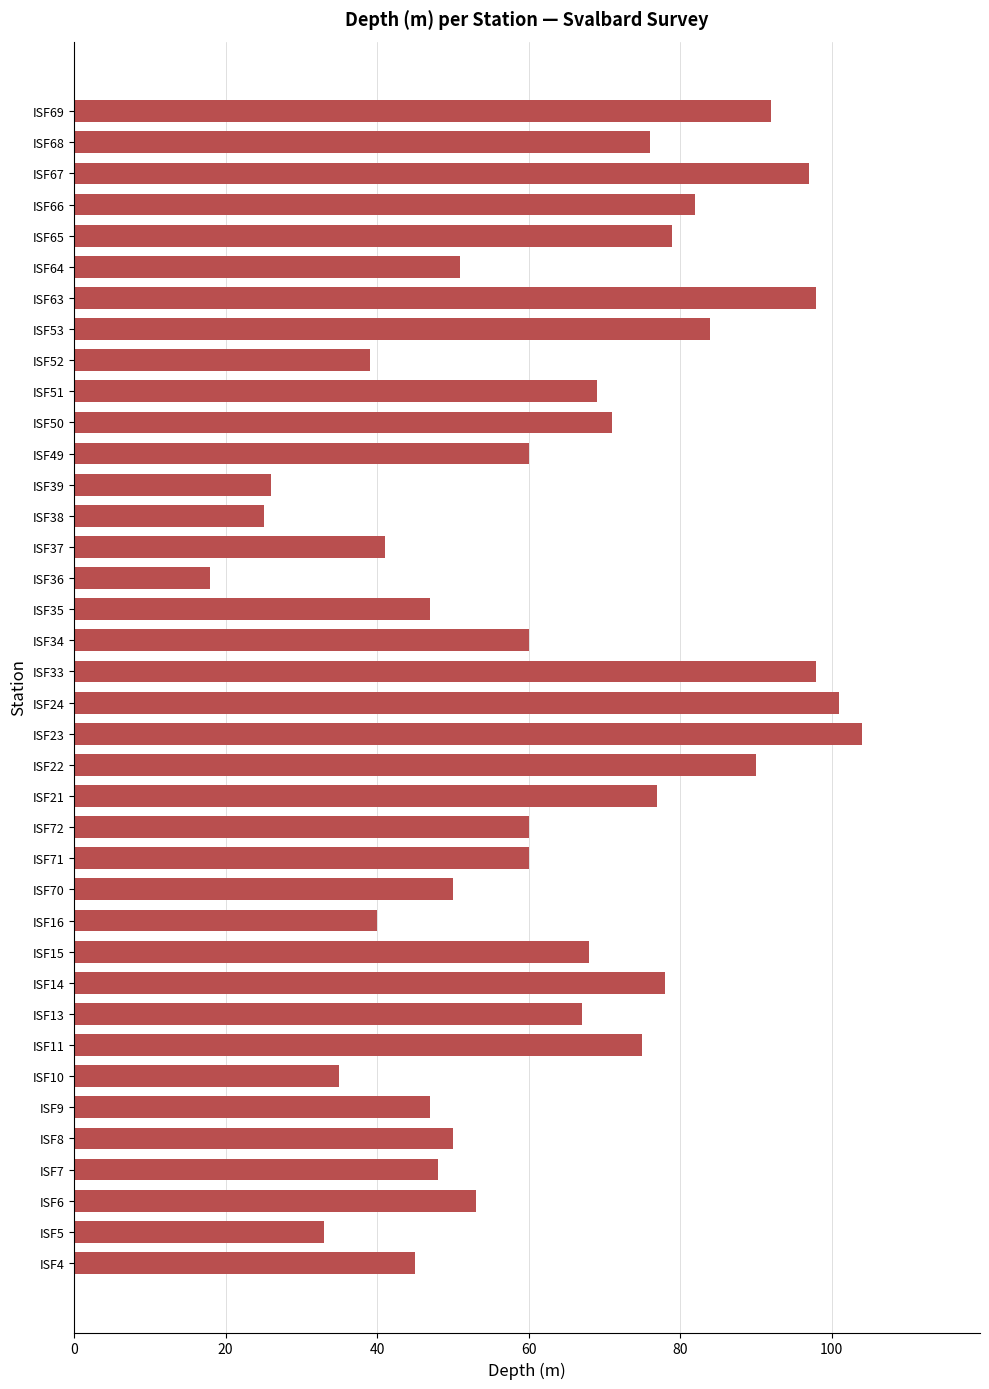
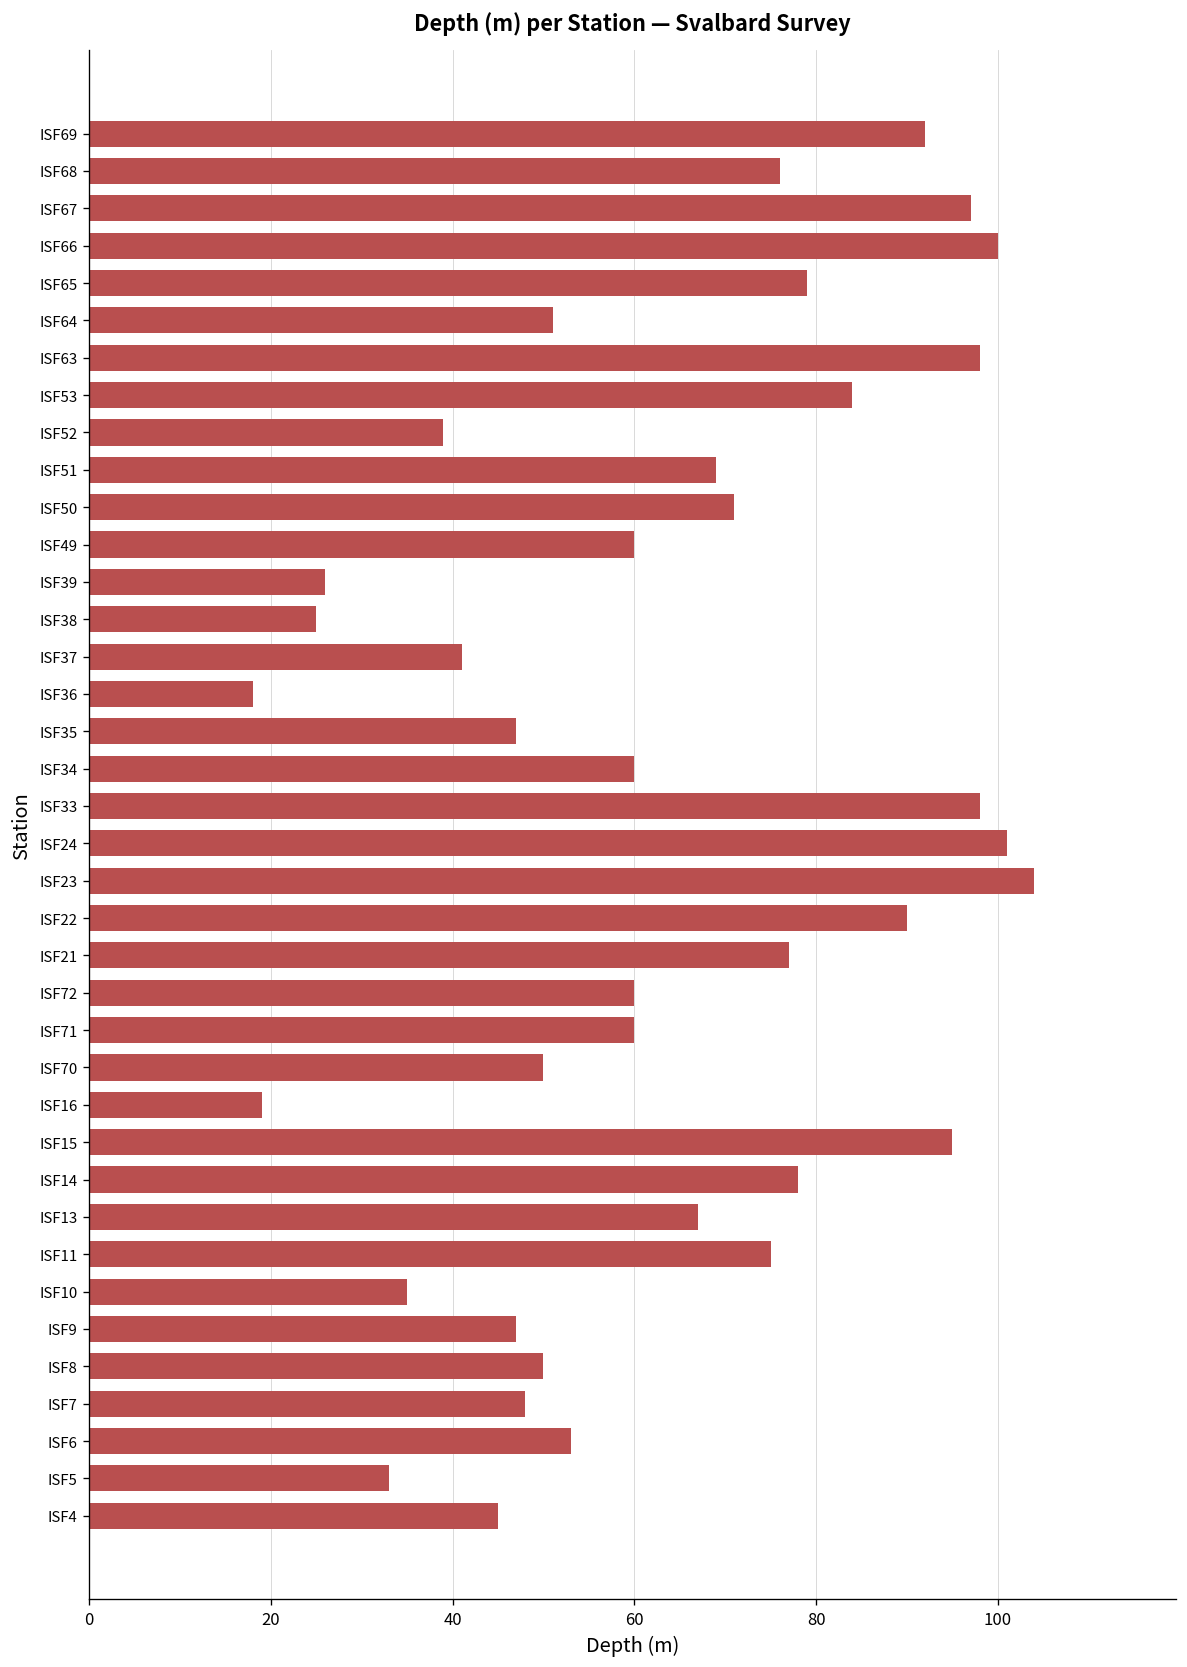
ISF66: 82 -> 100
ISF16: 40 -> 19
ISF15: 68 -> 95
